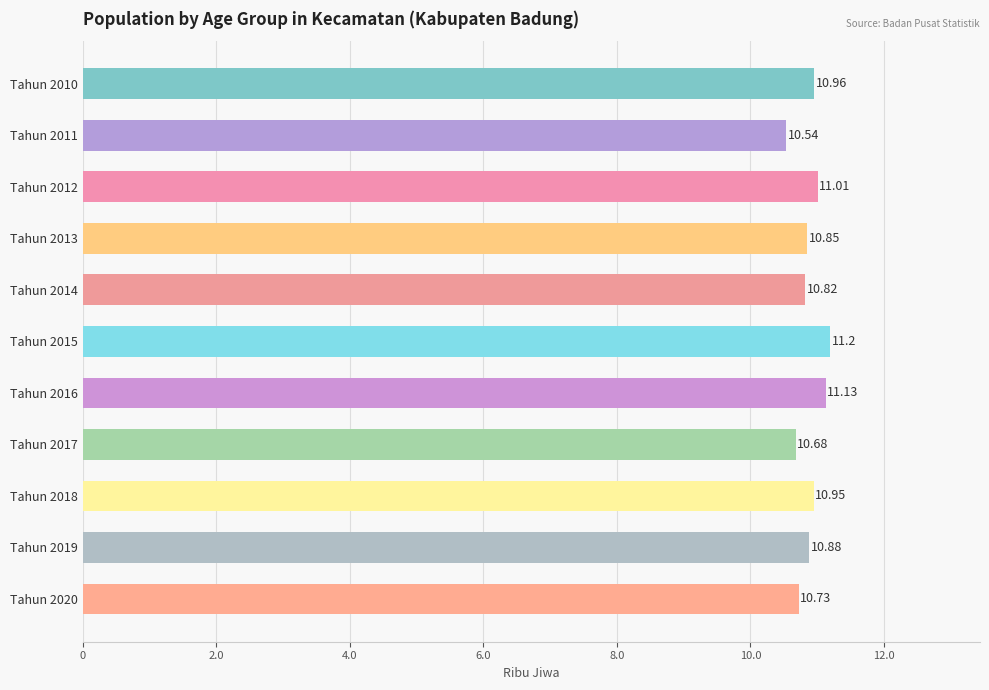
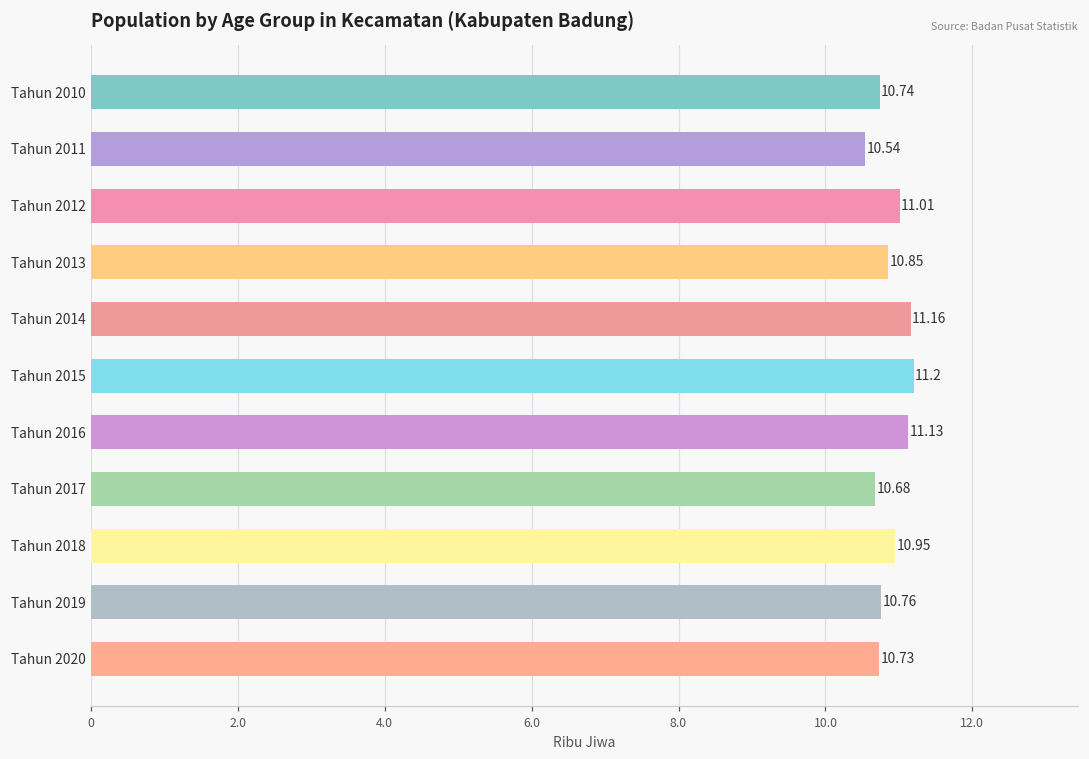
Tahun 2010: 10.96 -> 10.74
Tahun 2014: 10.82 -> 11.16
Tahun 2019: 10.88 -> 10.76
